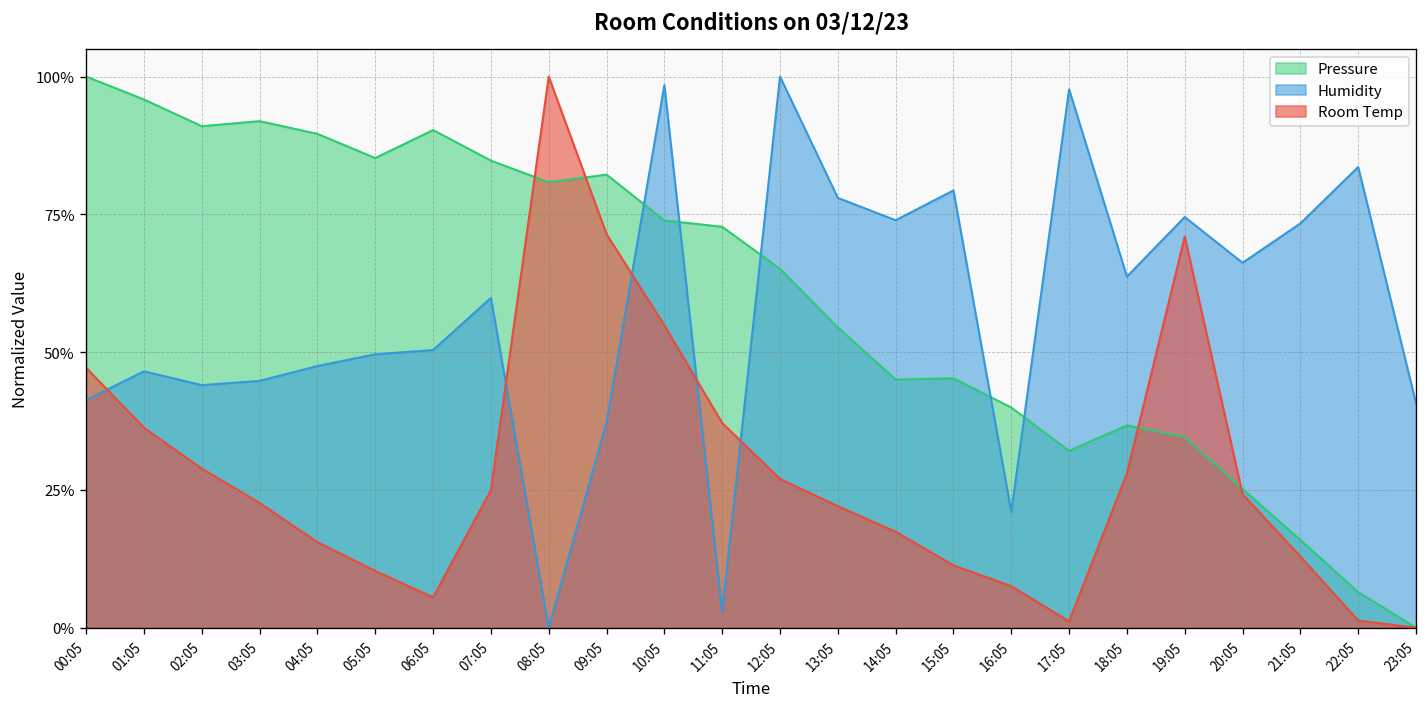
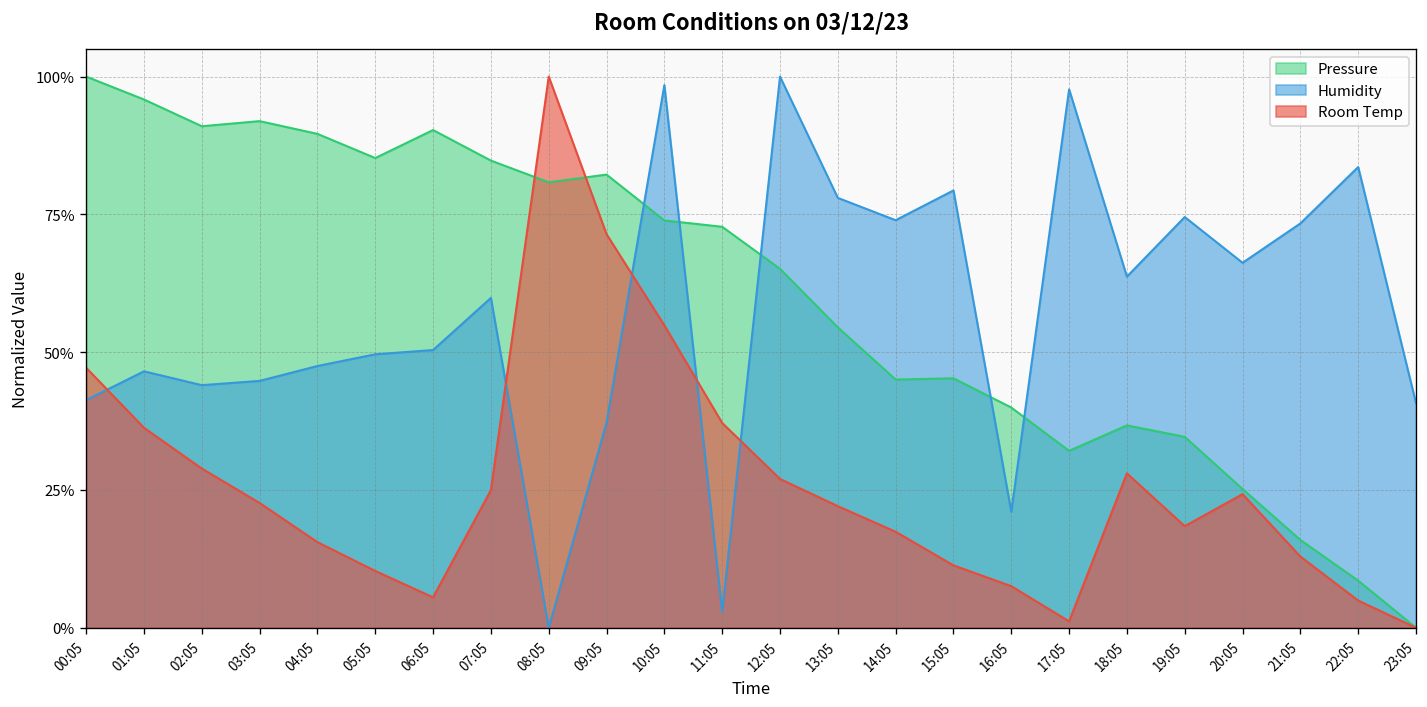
Room Temp, 19:05: 71% -> 18%
Pressure, 22:05: 6% -> 9%
Room Temp, 22:05: 1% -> 5%
